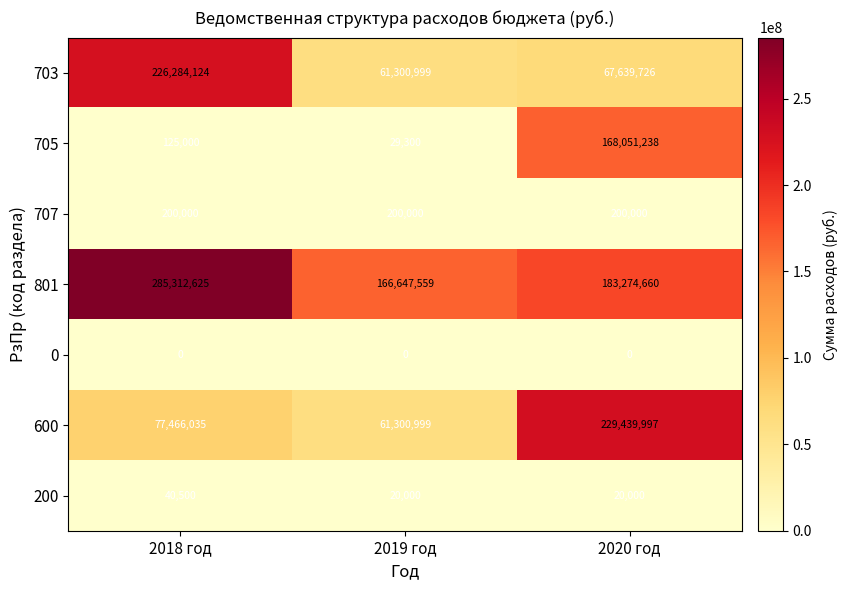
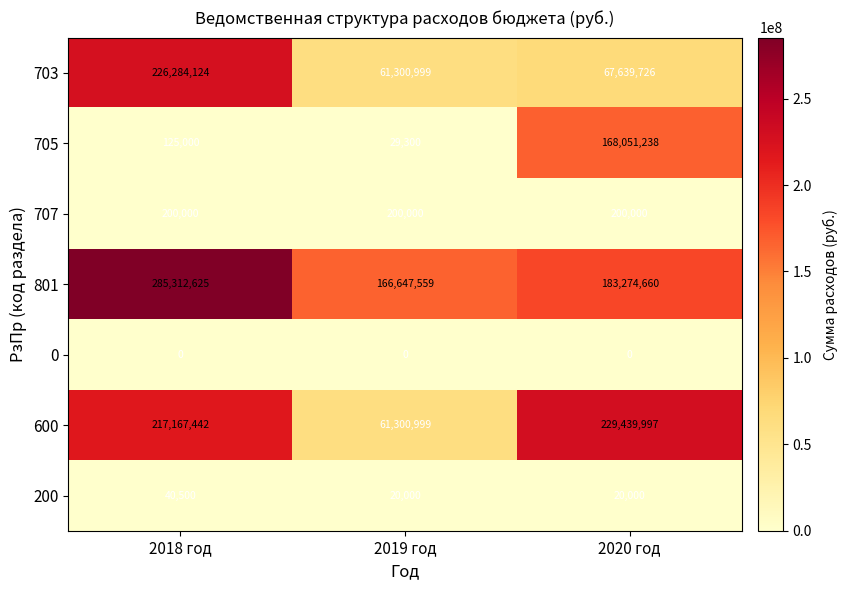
600, 2018 год: 77,466,035 -> 217,167,442
